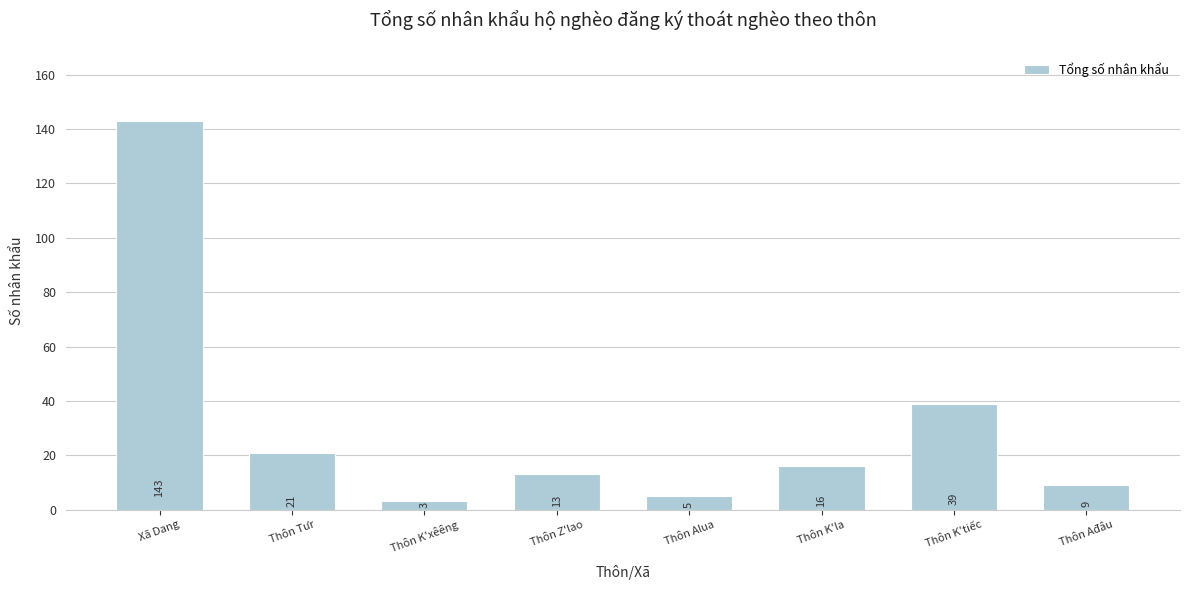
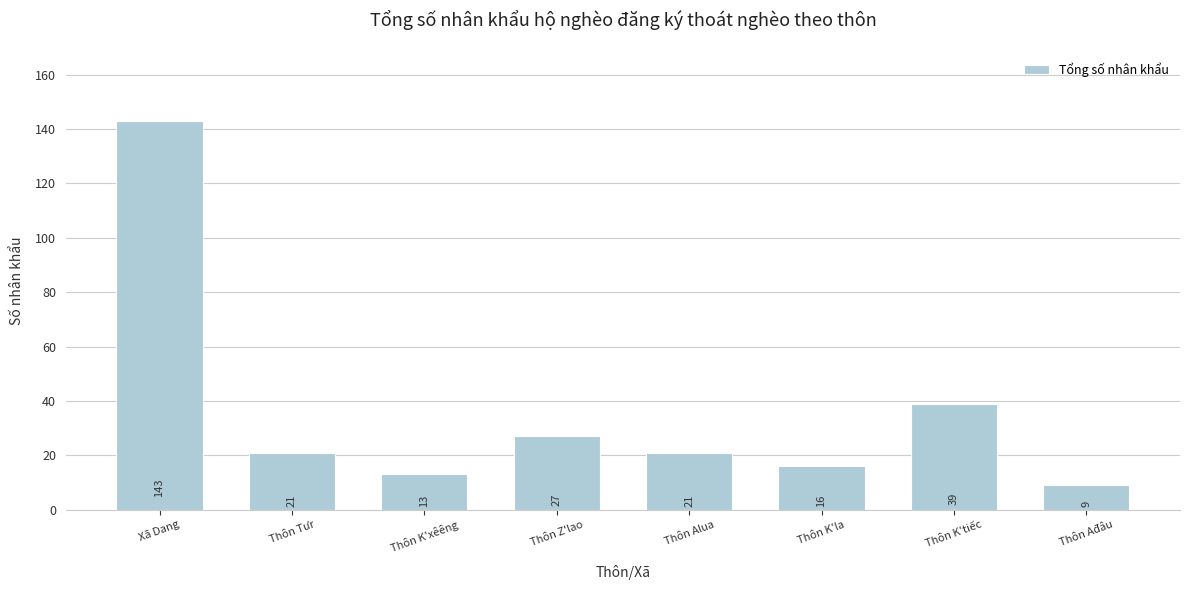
Thôn K'xêêng: 3 -> 13
Thôn Z'lao: 13 -> 27
Thôn Alua: 5 -> 21
